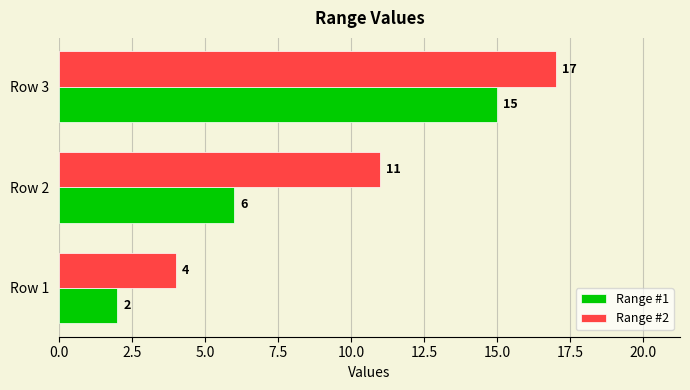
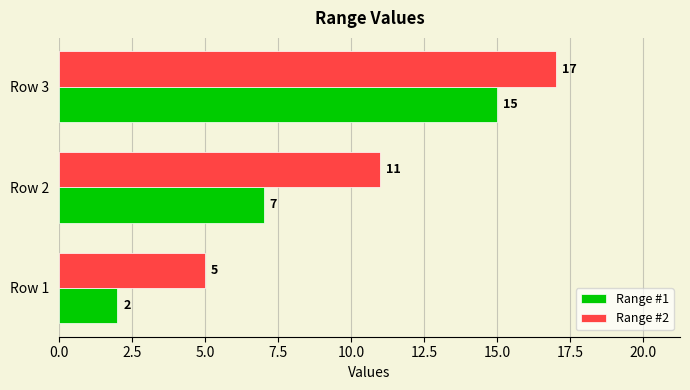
Range #1, Row 2: 6 -> 7
Range #2, Row 1: 4 -> 5
